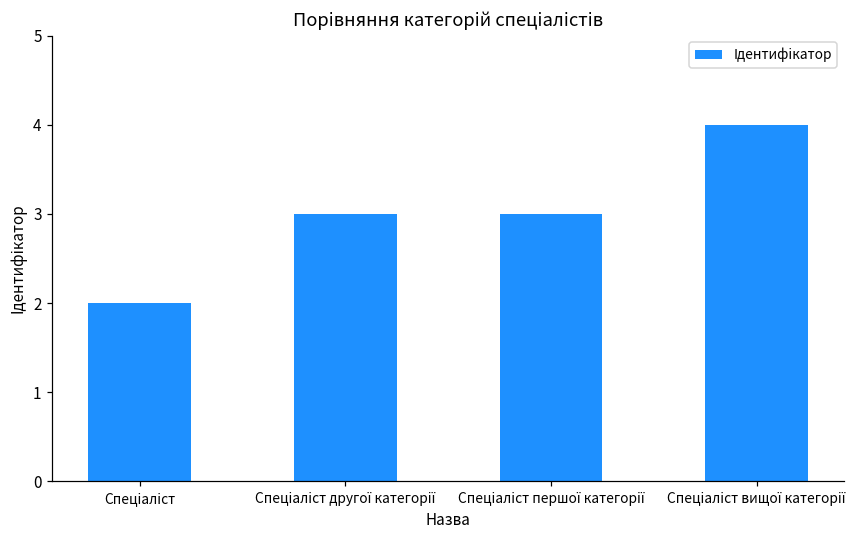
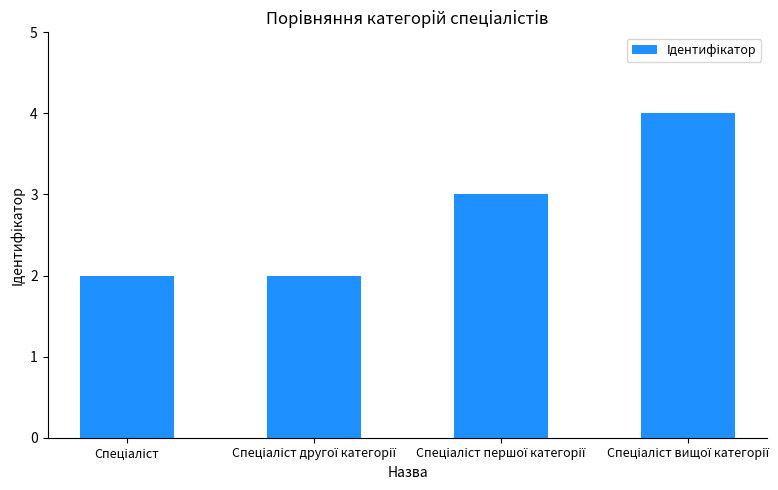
Спеціаліст другої категорії: 3 -> 2
